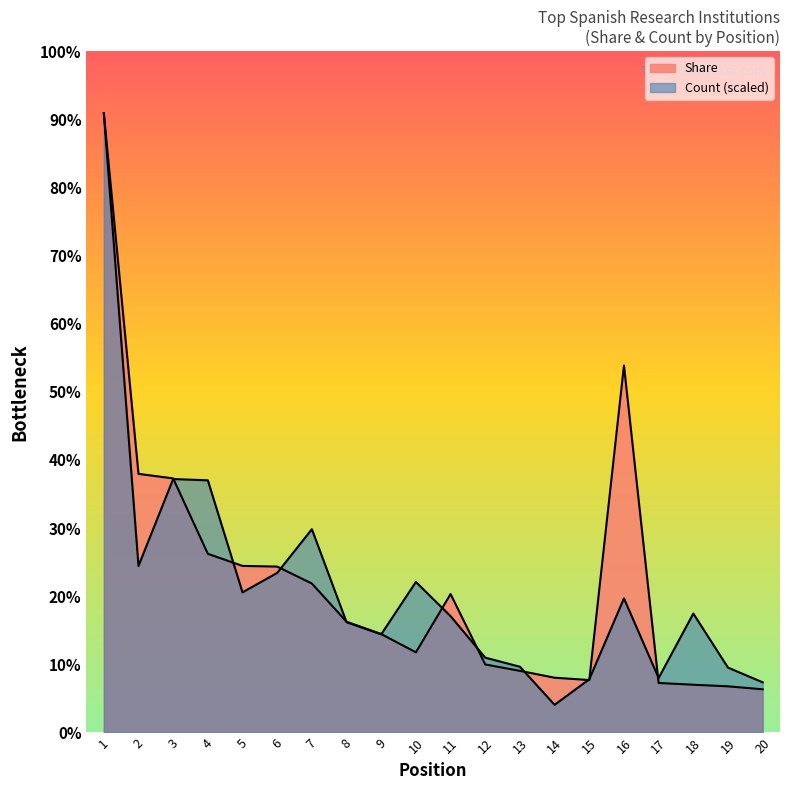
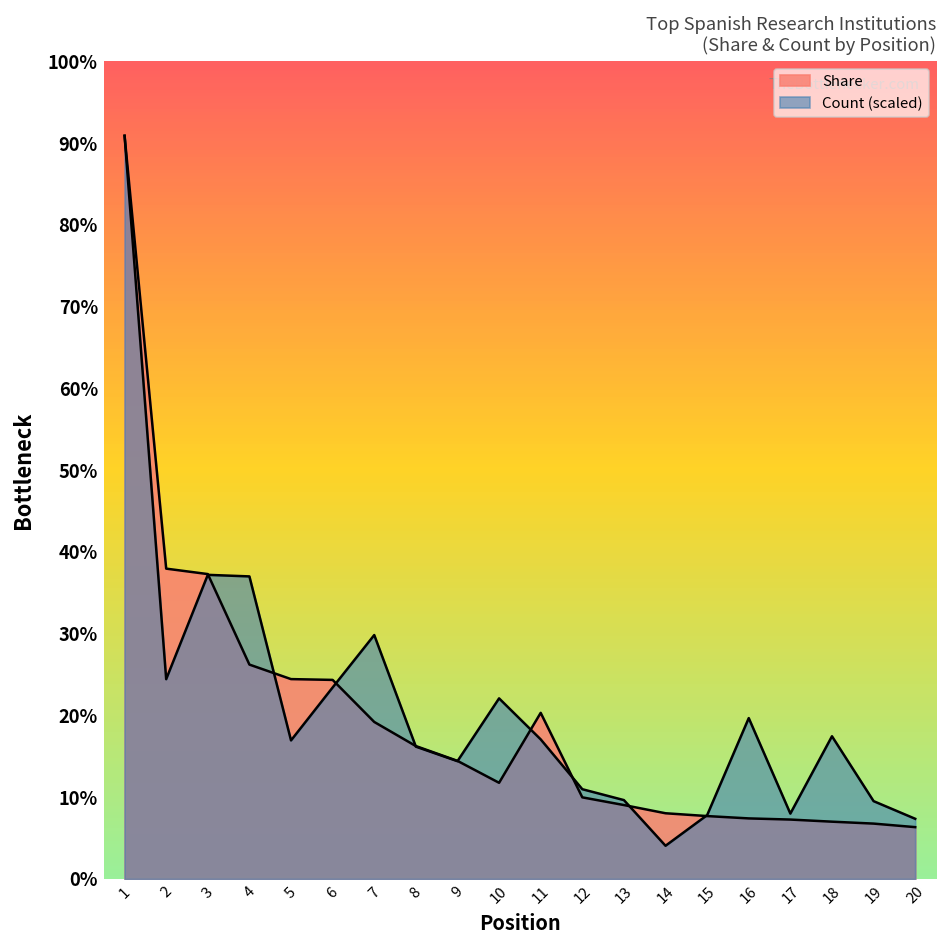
Count (scaled), 5: 21% -> 17%
Share, 7: 22% -> 19%
Share, 16: 54% -> 7%
